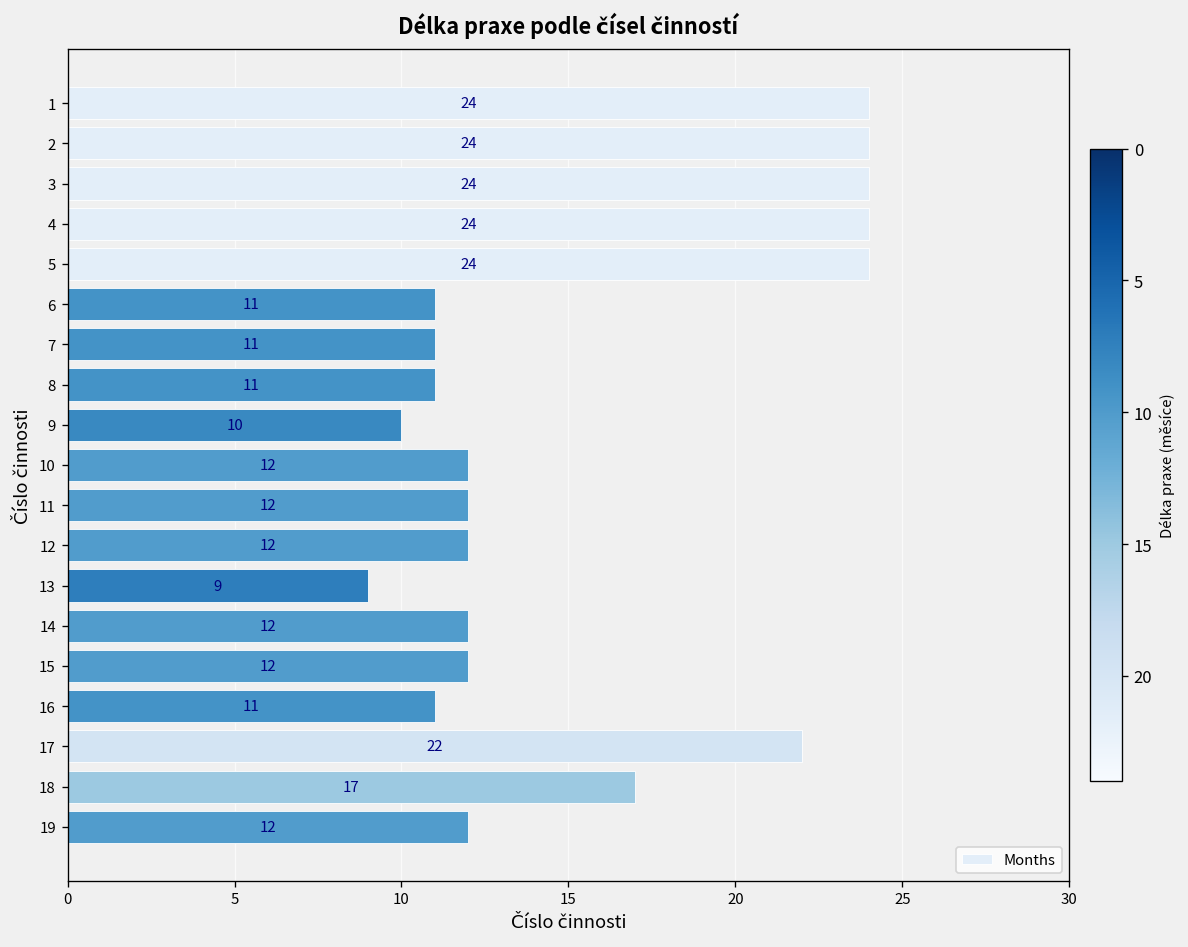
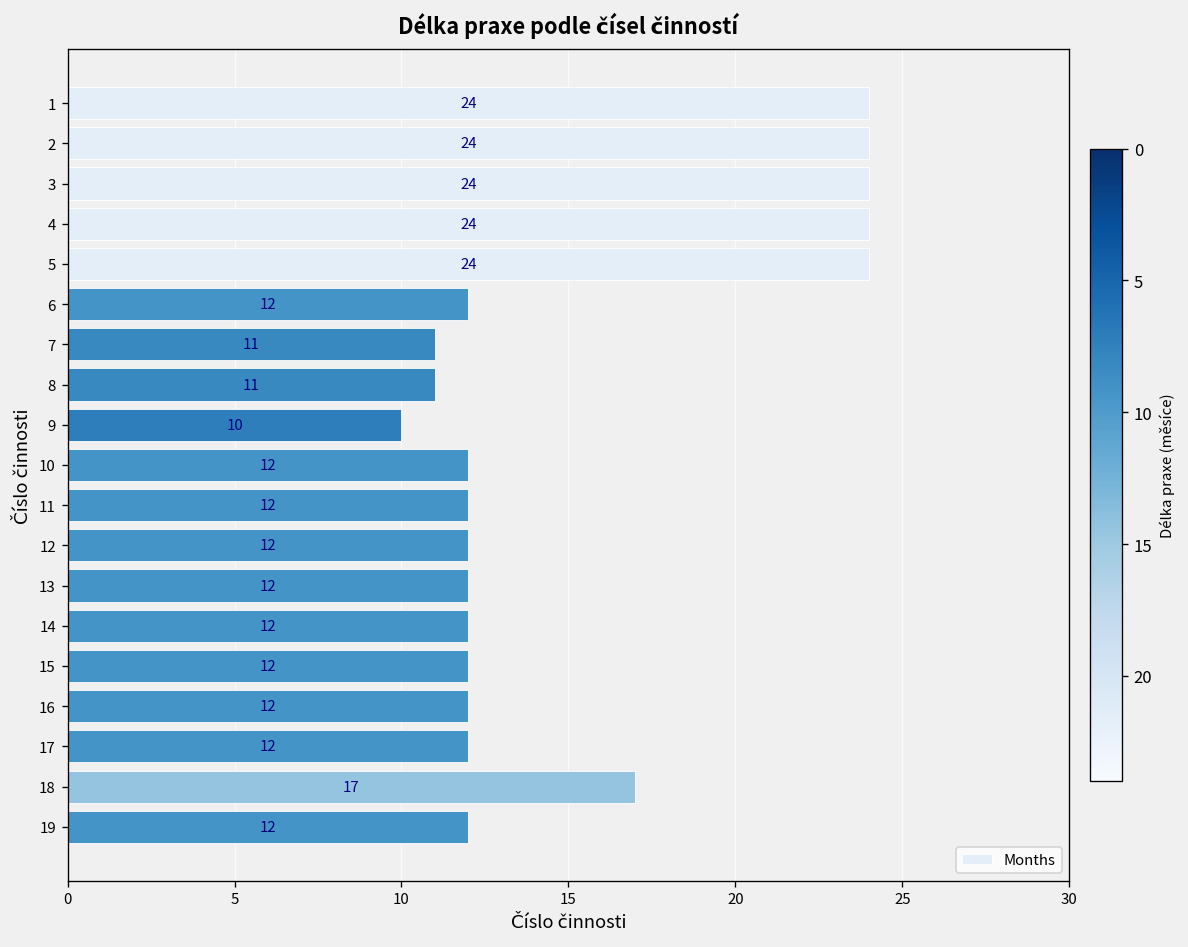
6: 11 -> 12
13: 9 -> 12
16: 11 -> 12
17: 22 -> 12
